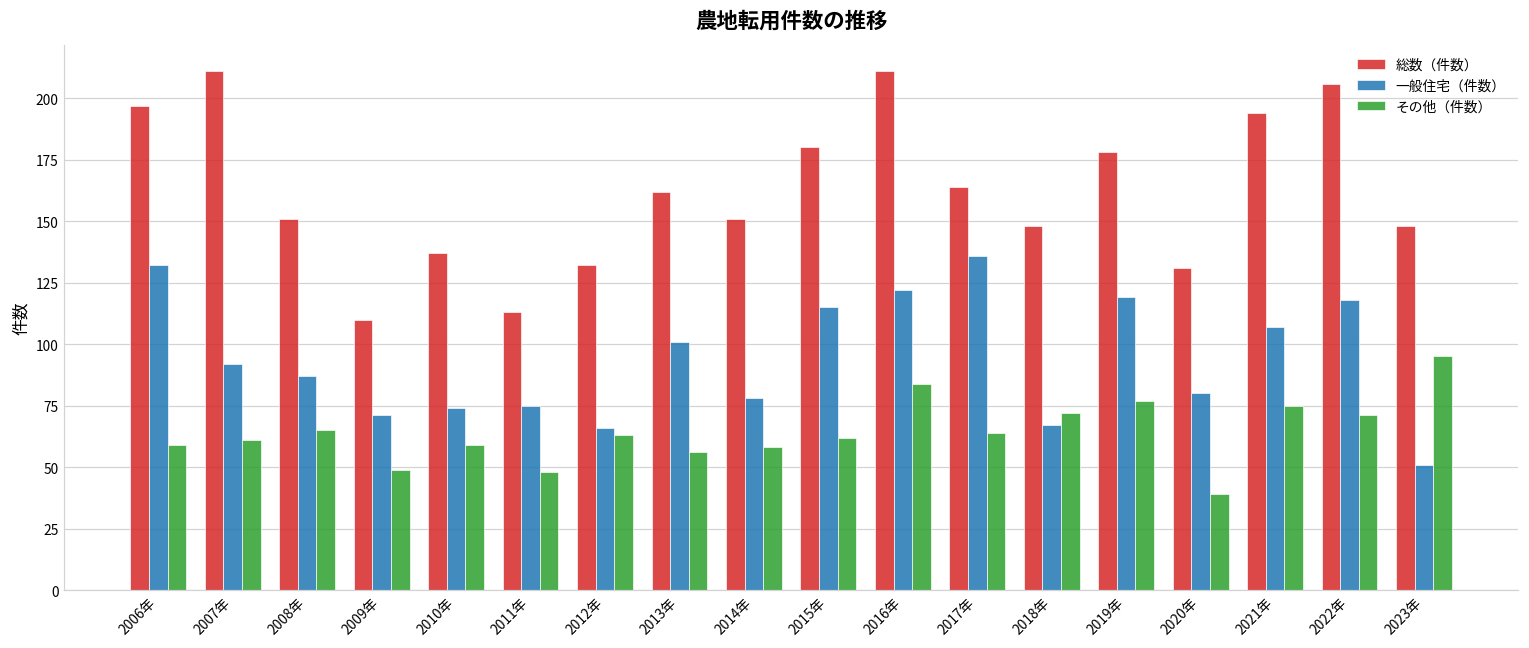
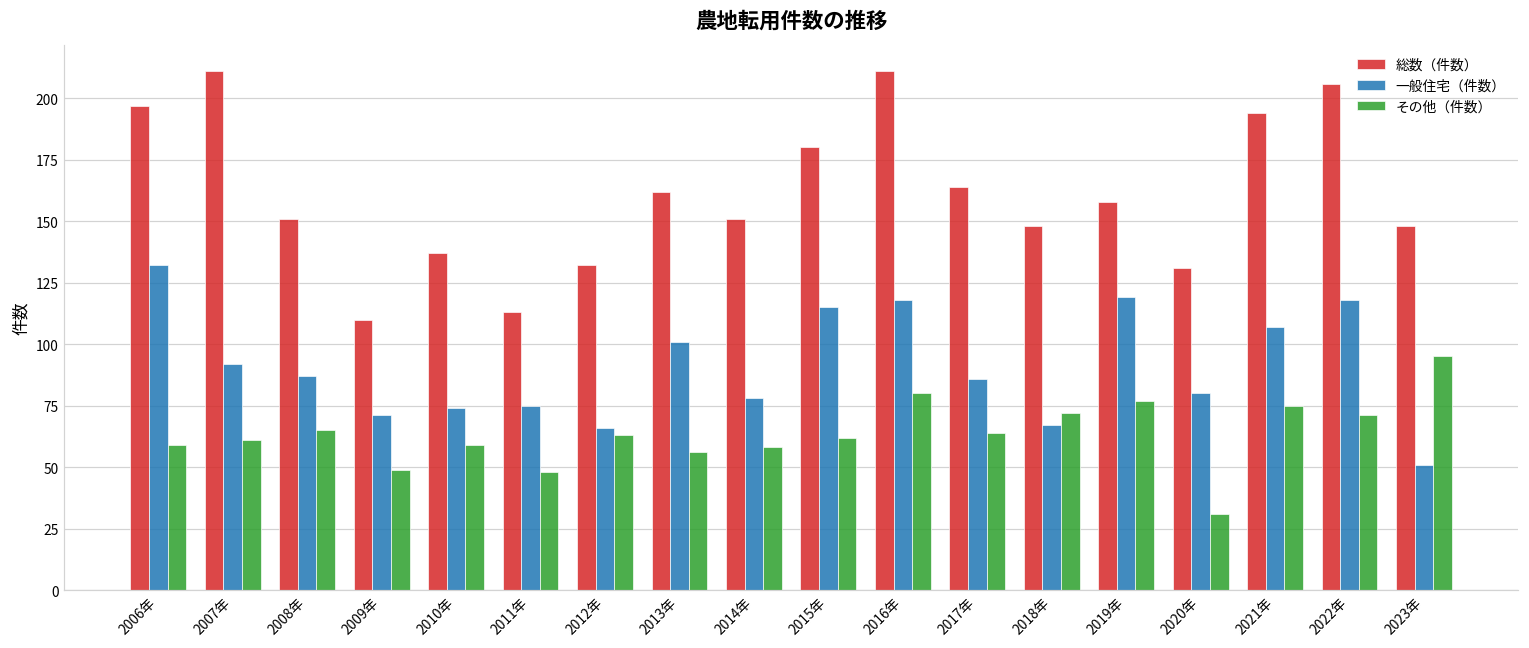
一般住宅（件数）, 2016年: 122 -> 118
その他（件数）, 2016年: 84 -> 80
一般住宅（件数）, 2017年: 136 -> 86
総数（件数）, 2019年: 178 -> 158
その他（件数）, 2020年: 39 -> 31
